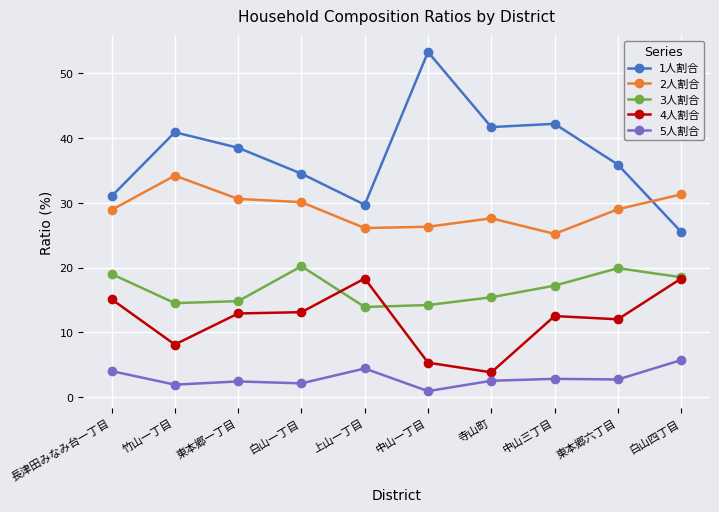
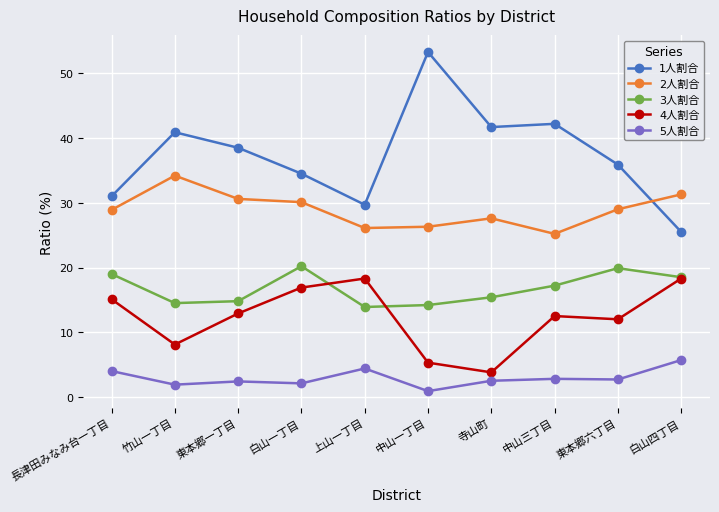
4人割合, 白山一丁目: 13 -> 17
